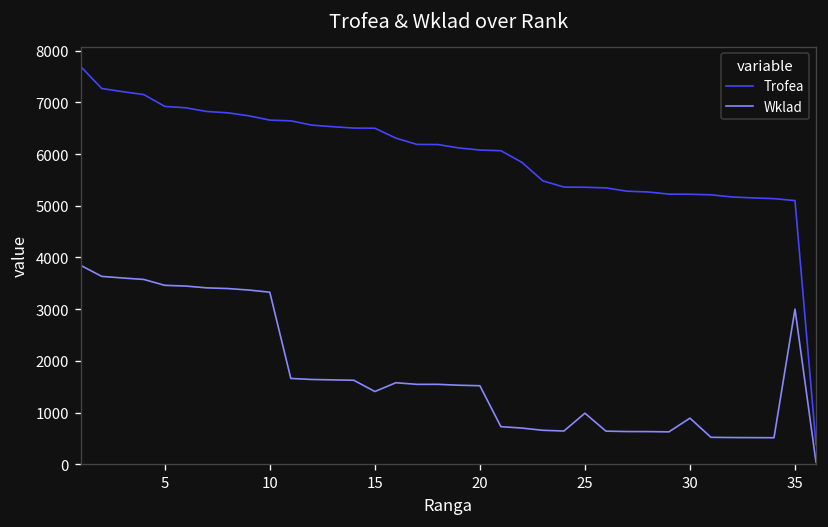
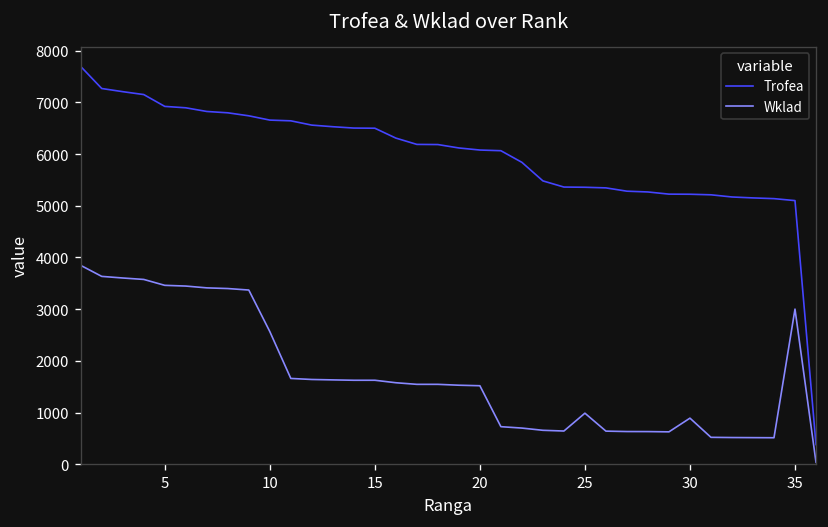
Wklad, 10: 3300 -> 2600
Wklad, 15: 1400 -> 1600
